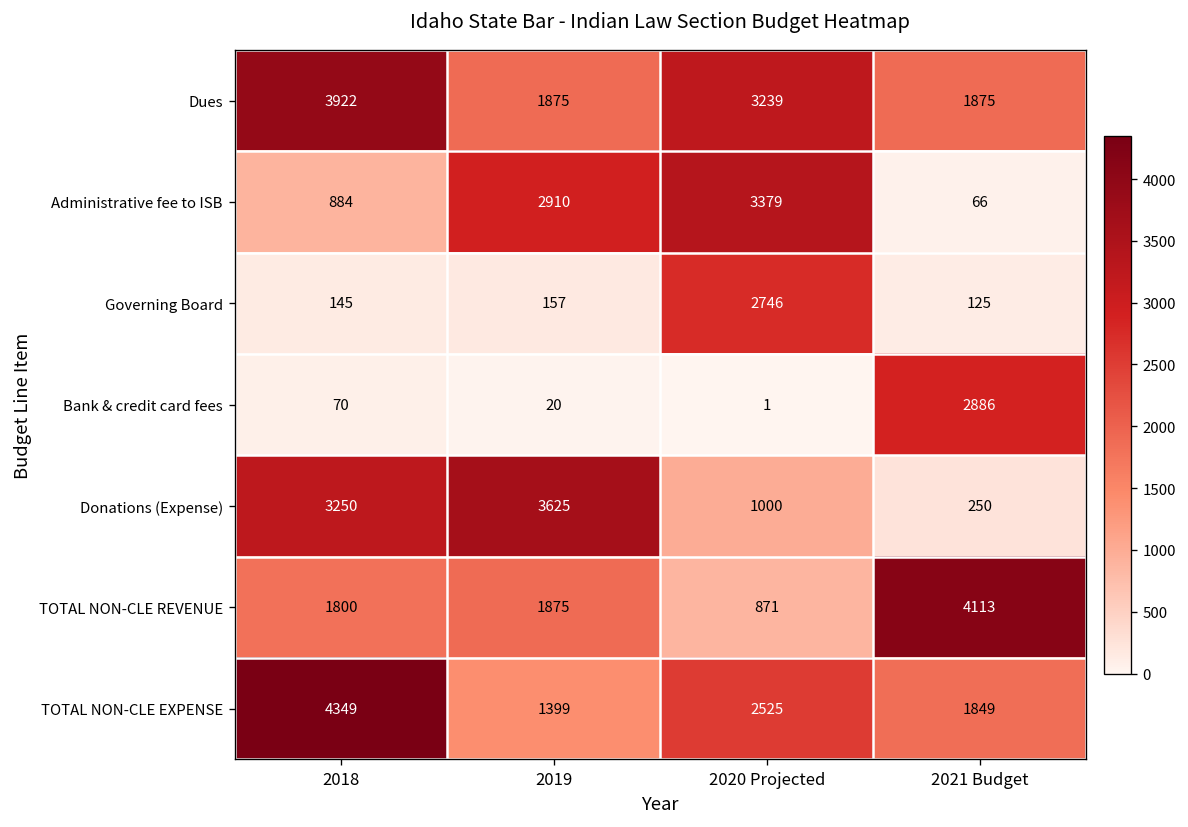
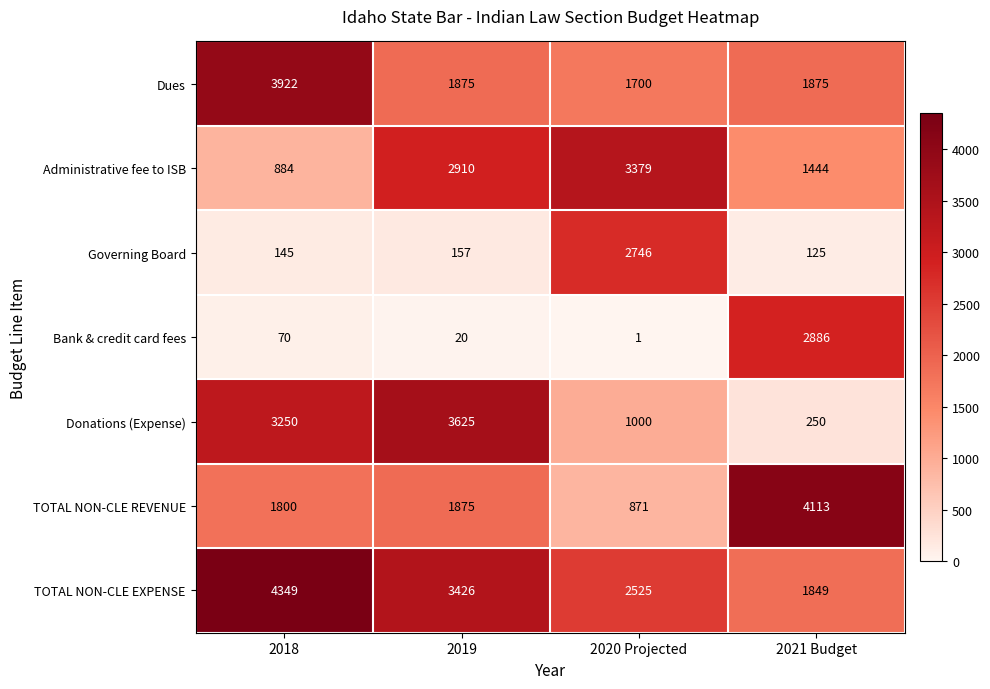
Dues, 2020 Projected: 3239 -> 1700
Administrative fee to ISB, 2021 Budget: 66 -> 1444
TOTAL NON-CLE EXPENSE, 2019: 1399 -> 3426
